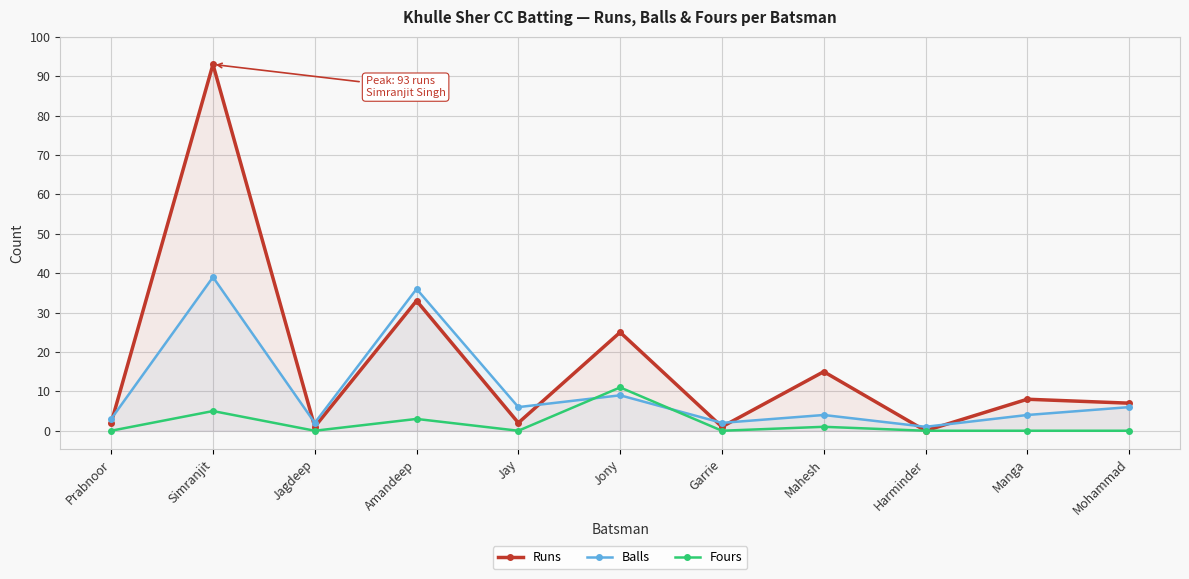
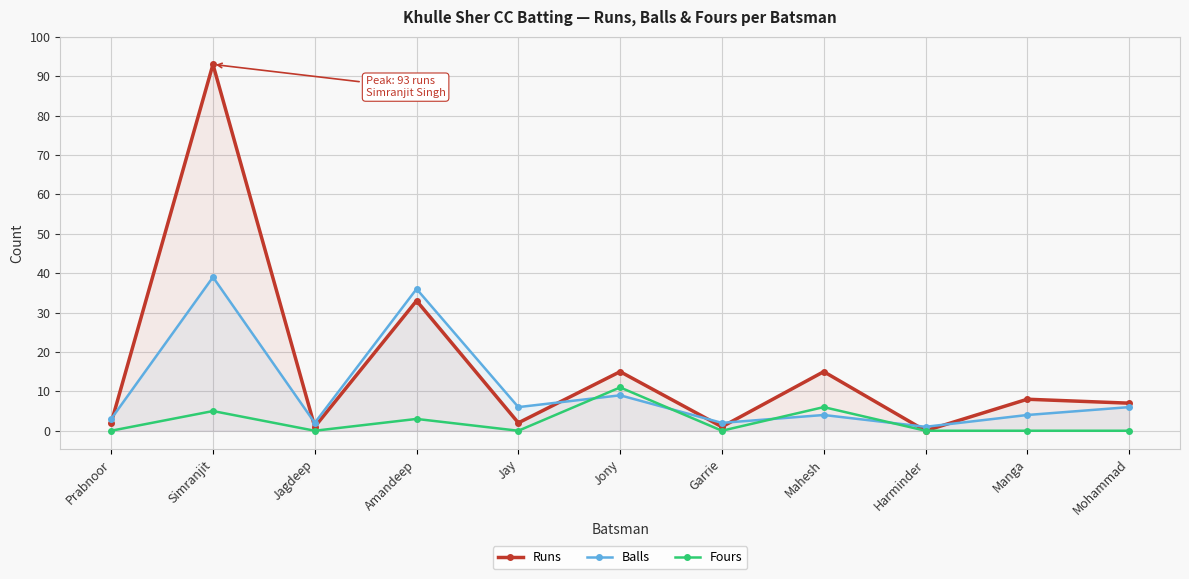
Runs, Jony: 25 -> 15
Fours, Mahesh: 1 -> 6
